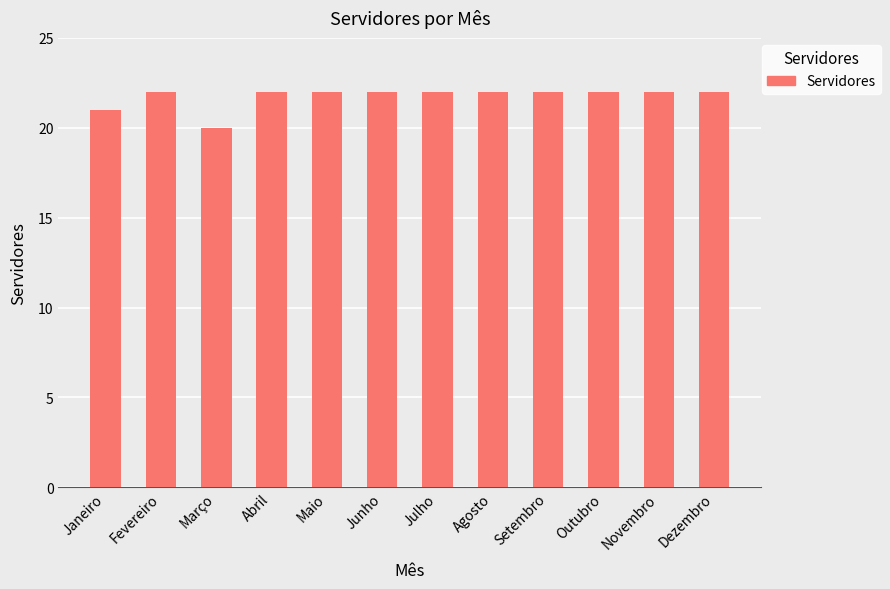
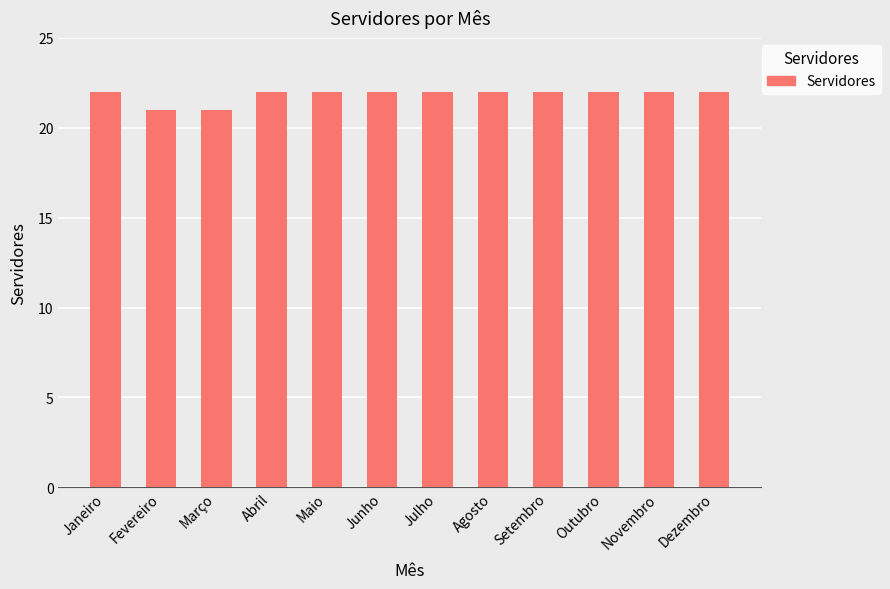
Janeiro: 21 -> 22
Fevereiro: 22 -> 21
Março: 20 -> 21
